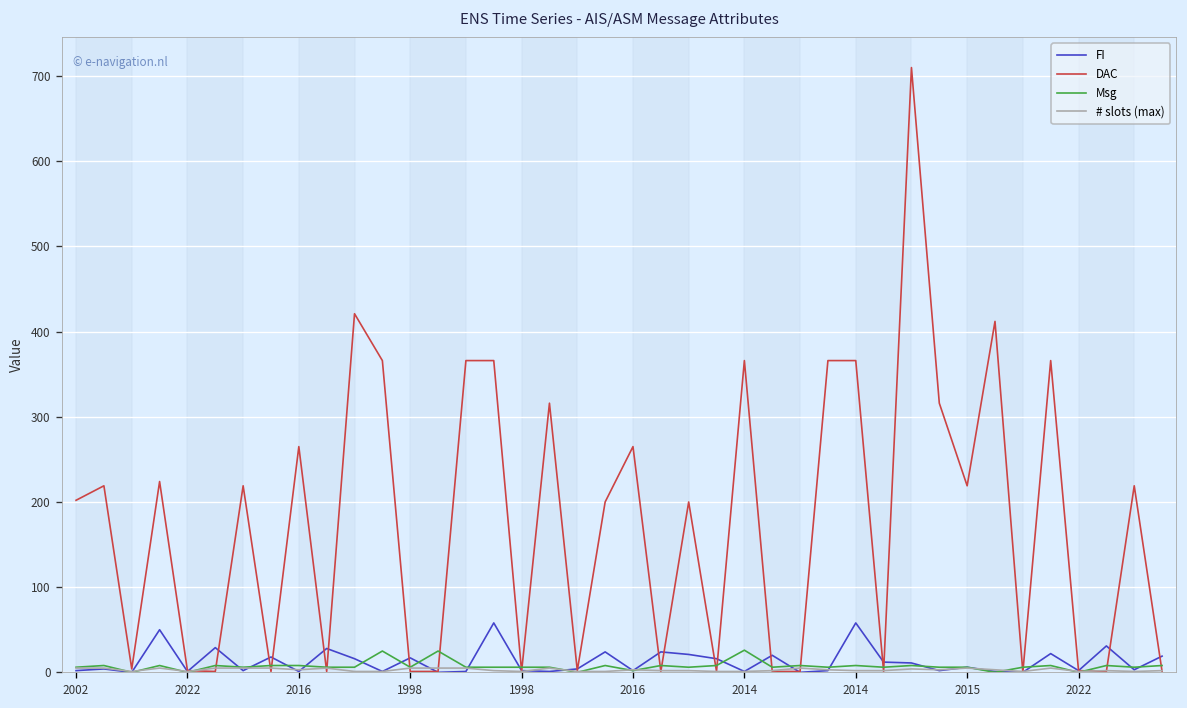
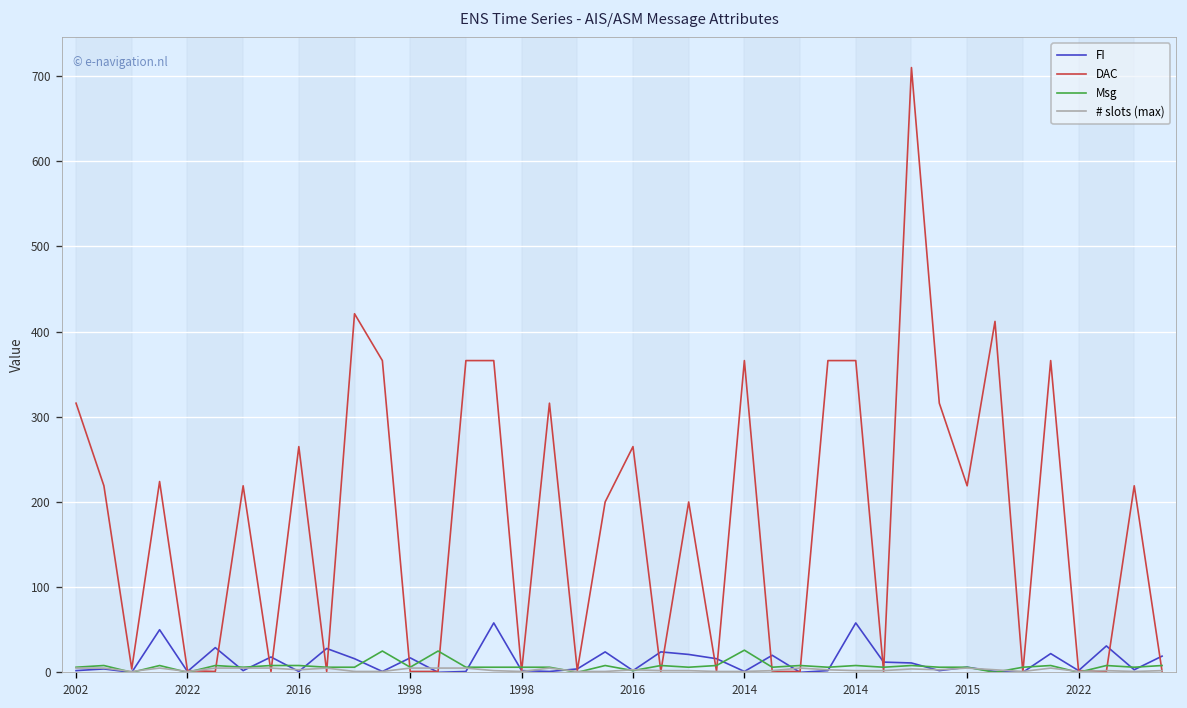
DAC, 2002: 200 -> 320
